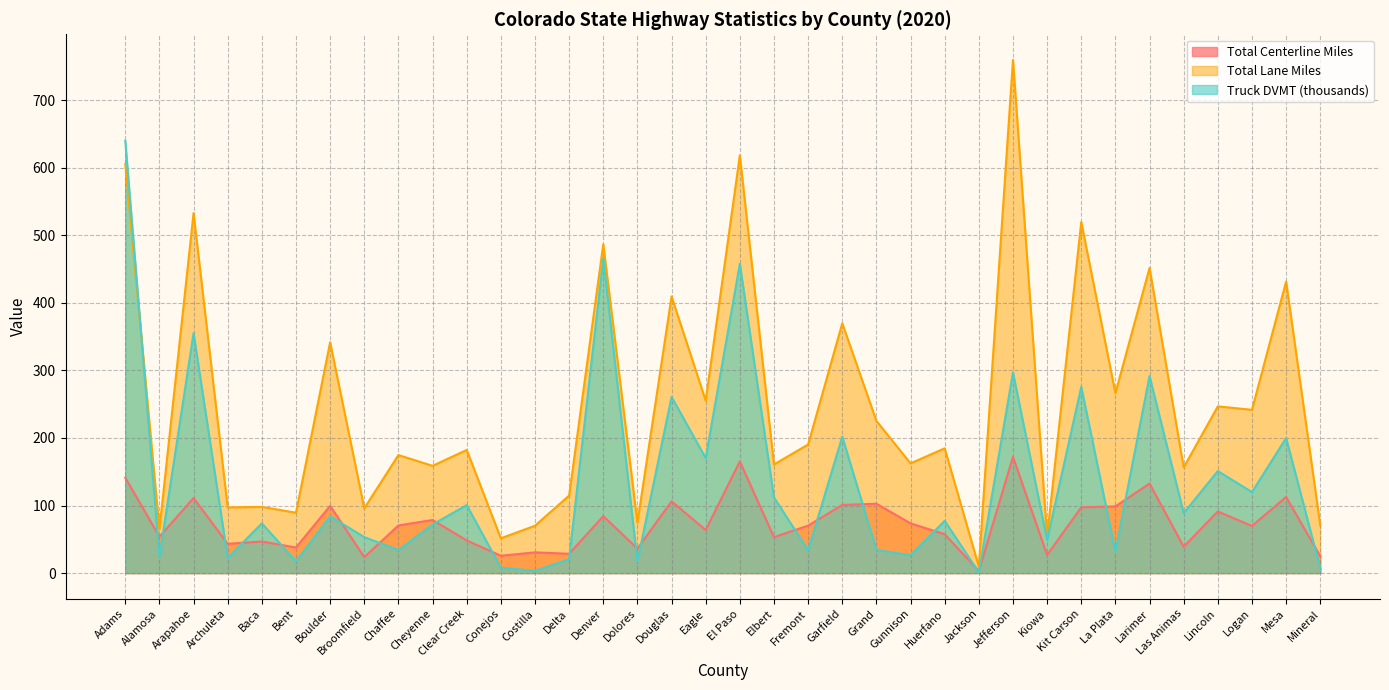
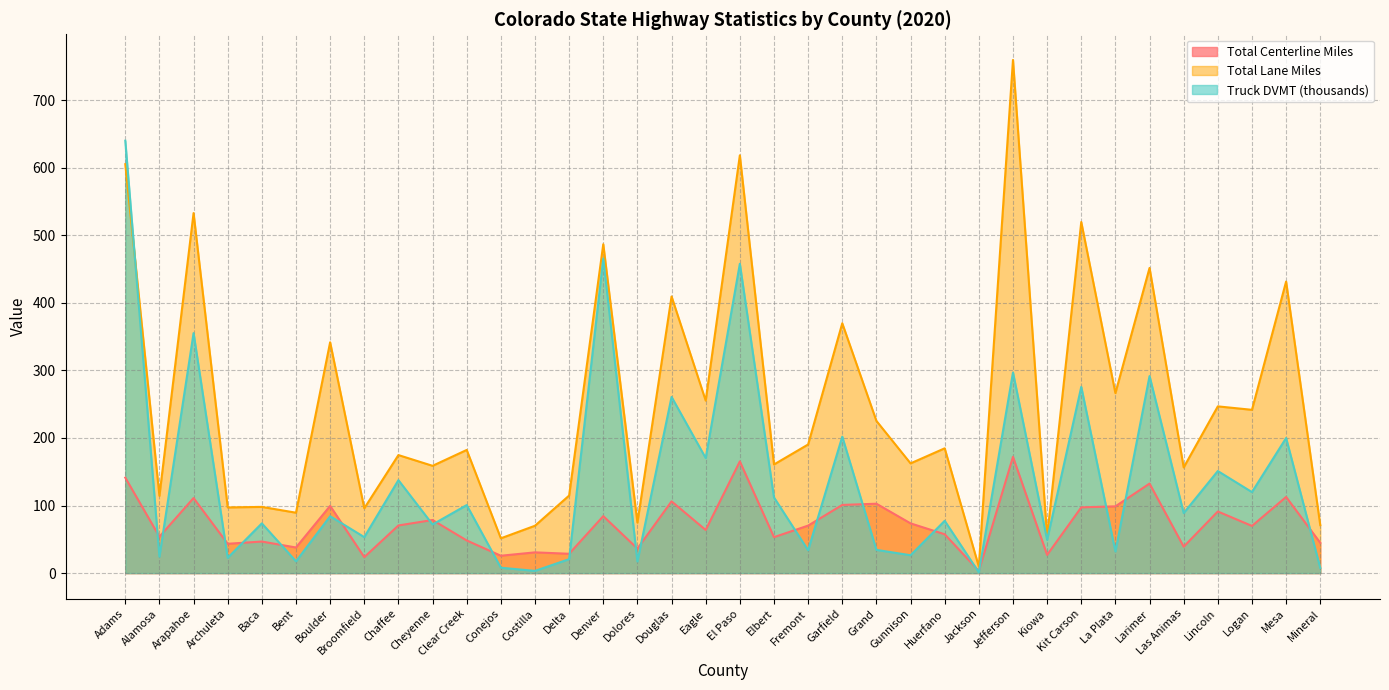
Total Lane Miles, Alamosa: 60 -> 110
Truck DVMT (thousands), Chaffee: 30 -> 140
Total Centerline Miles, Mineral: 30 -> 40
